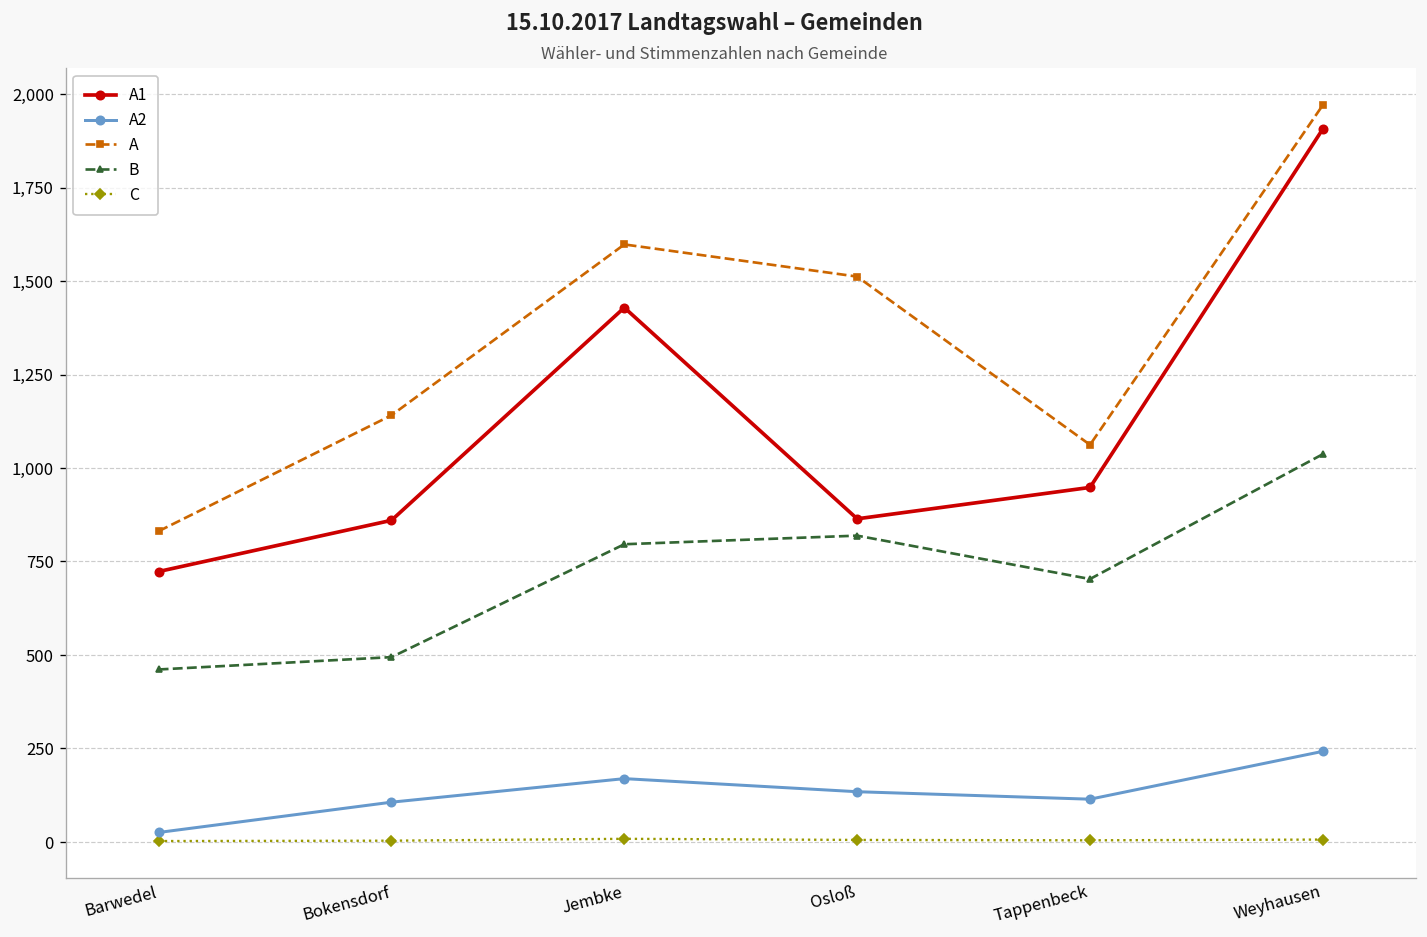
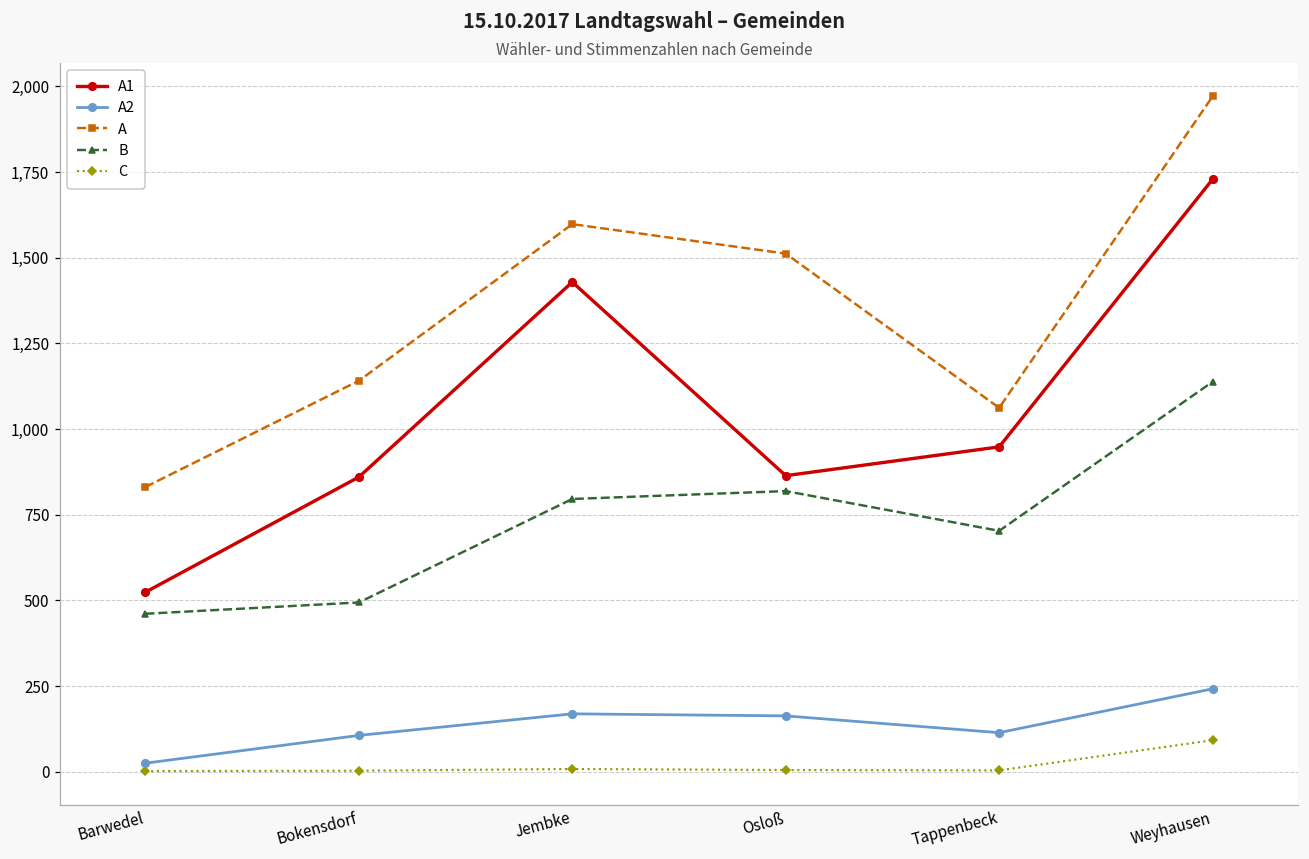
A1, Barwedel: 720 -> 520
A2, Osloß: 130 -> 160
A1, Weyhausen: 1,910 -> 1,730
B, Weyhausen: 1,040 -> 1,140
C, Weyhausen: 10 -> 90
